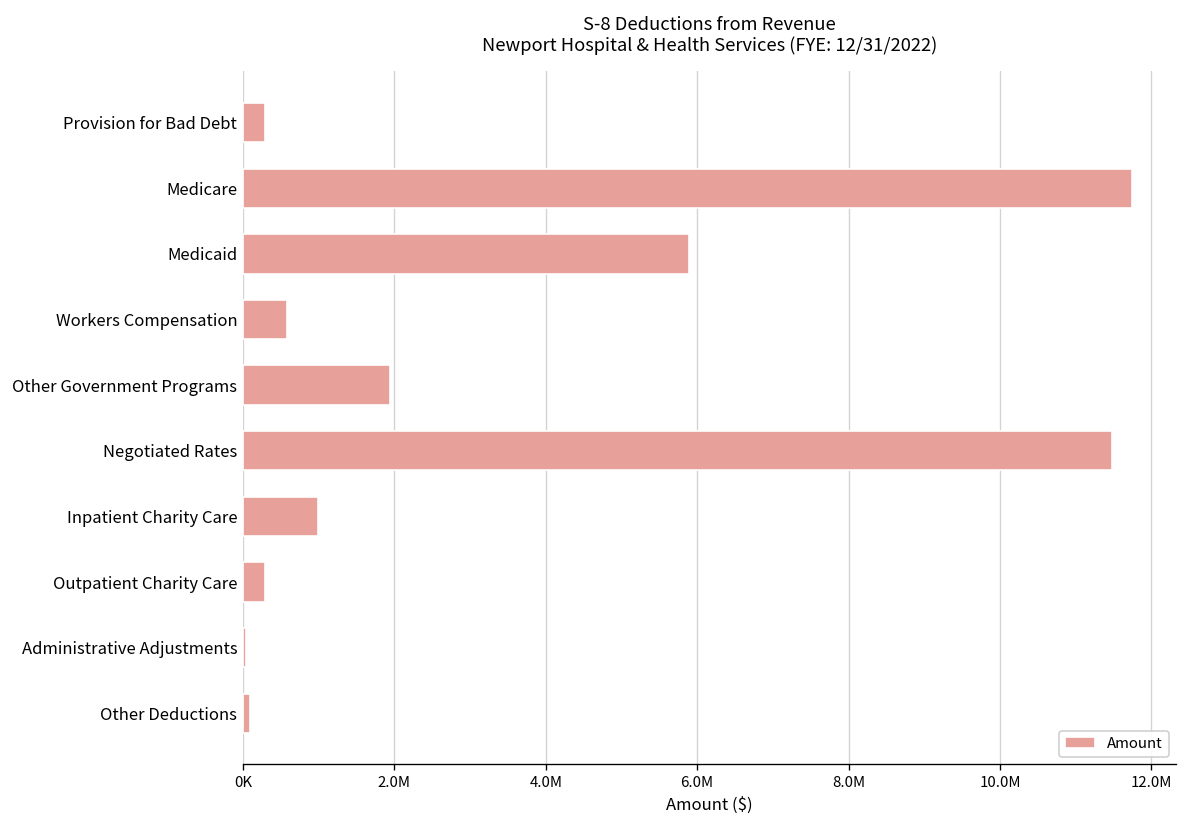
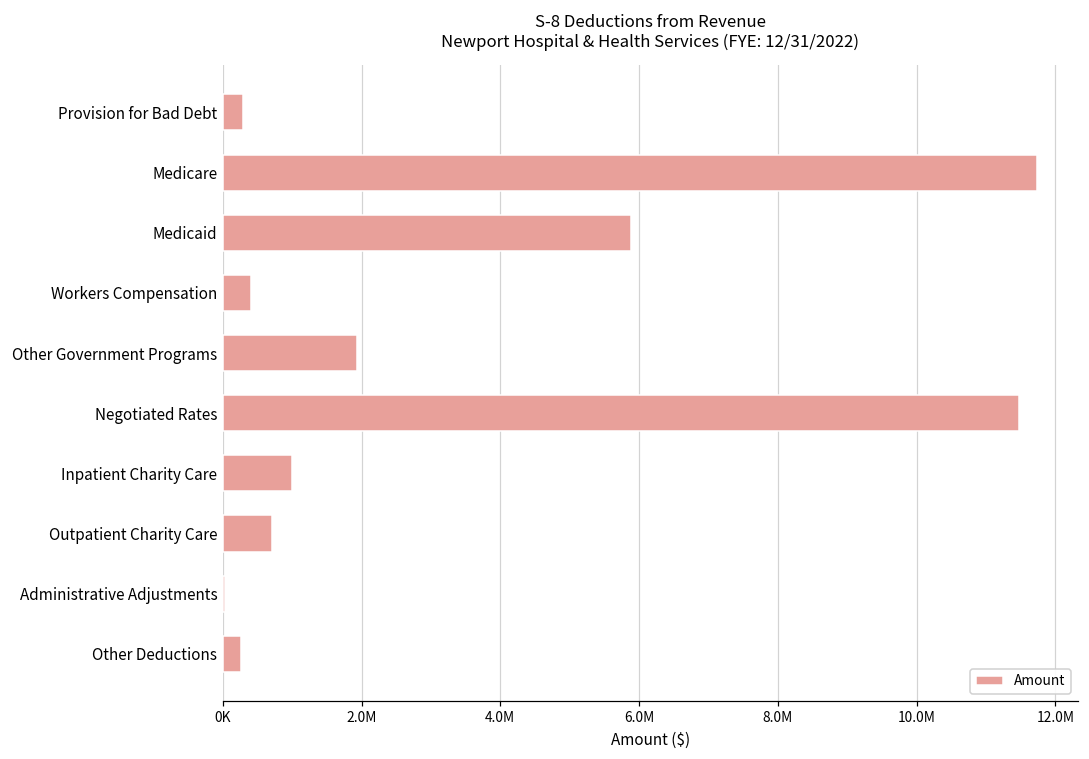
Workers Compensation: 600000 -> 400000
Outpatient Charity Care: 300000 -> 700000
Other Deductions: 100000 -> 300000
